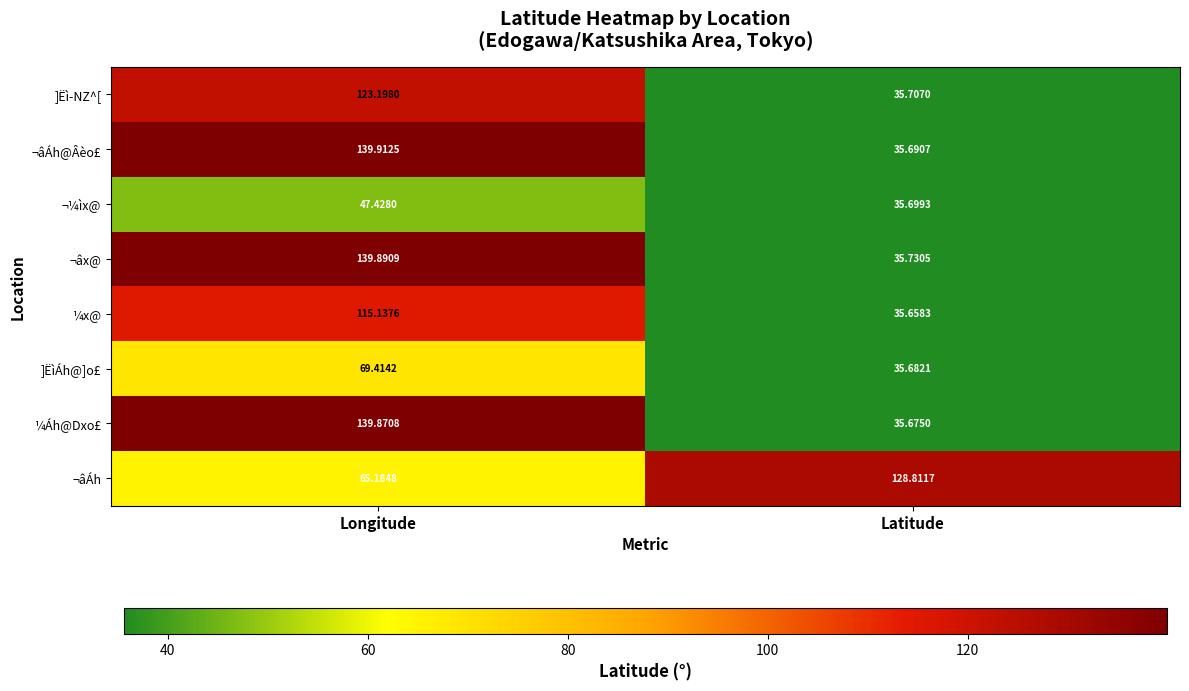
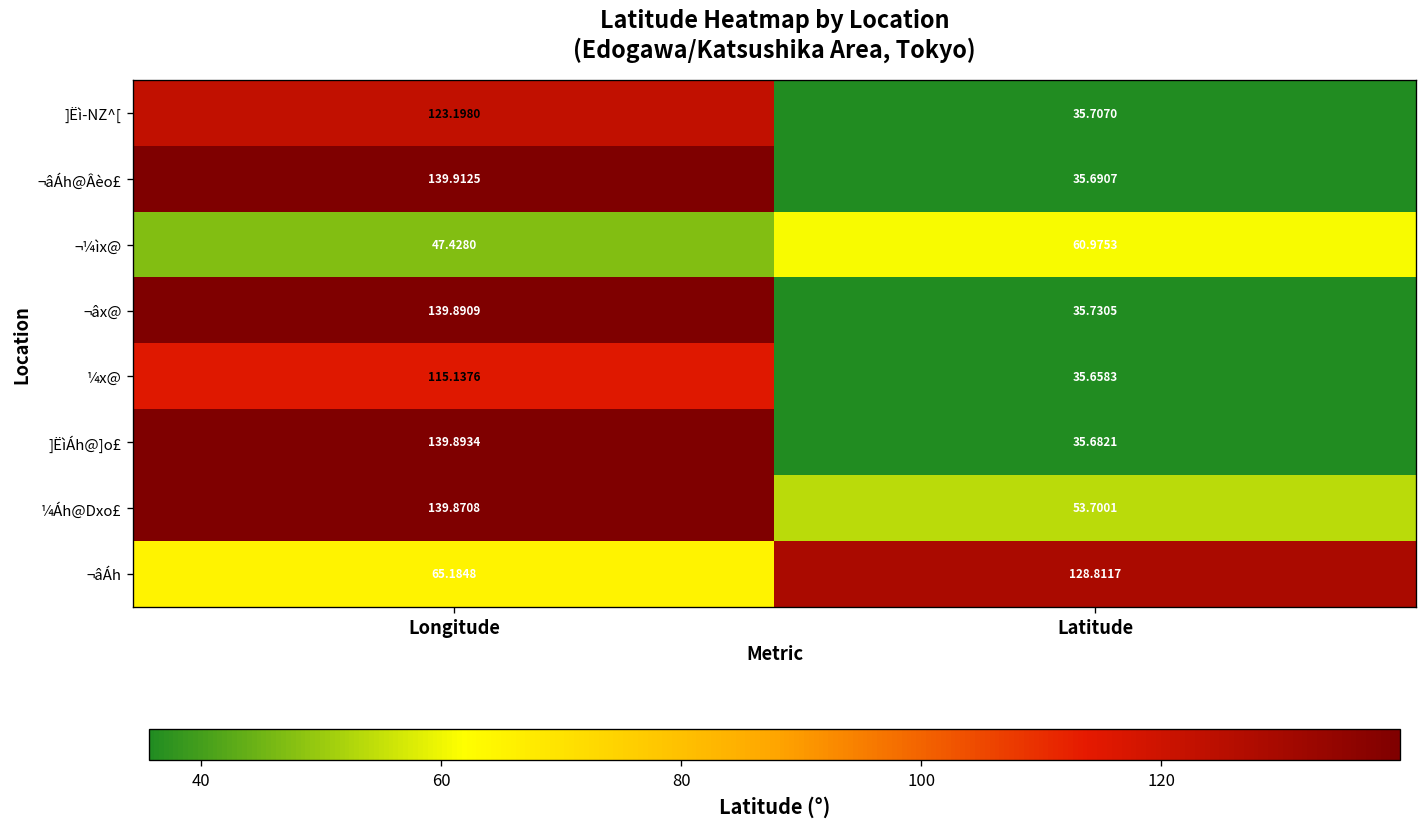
¬¼ìx@, Latitude: 35.6993 -> 60.9753
]ËìÁh@]o£, Longitude: 69.4142 -> 139.8934
¼Áh@Dxo£, Latitude: 35.6750 -> 53.7001
